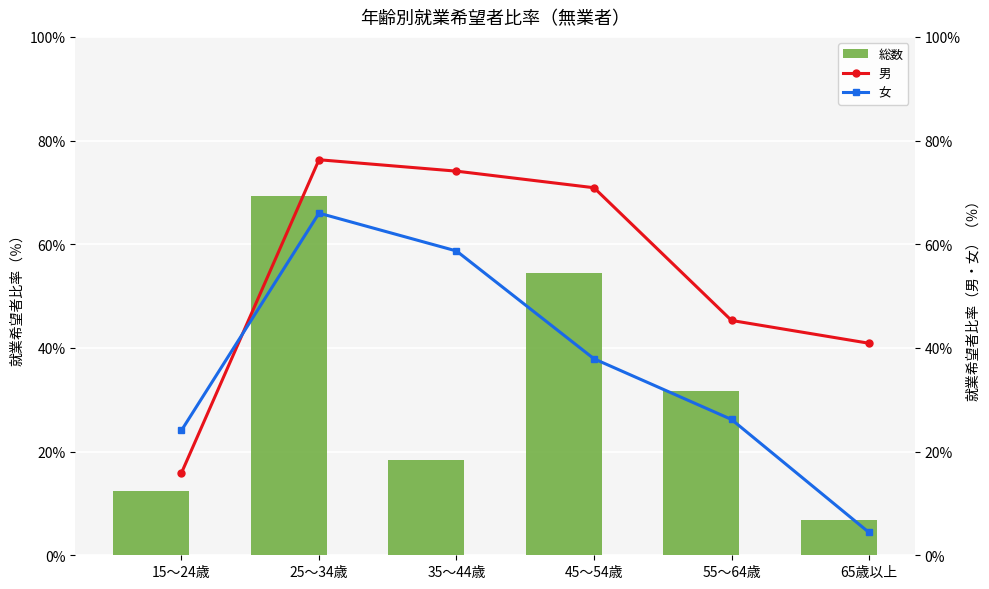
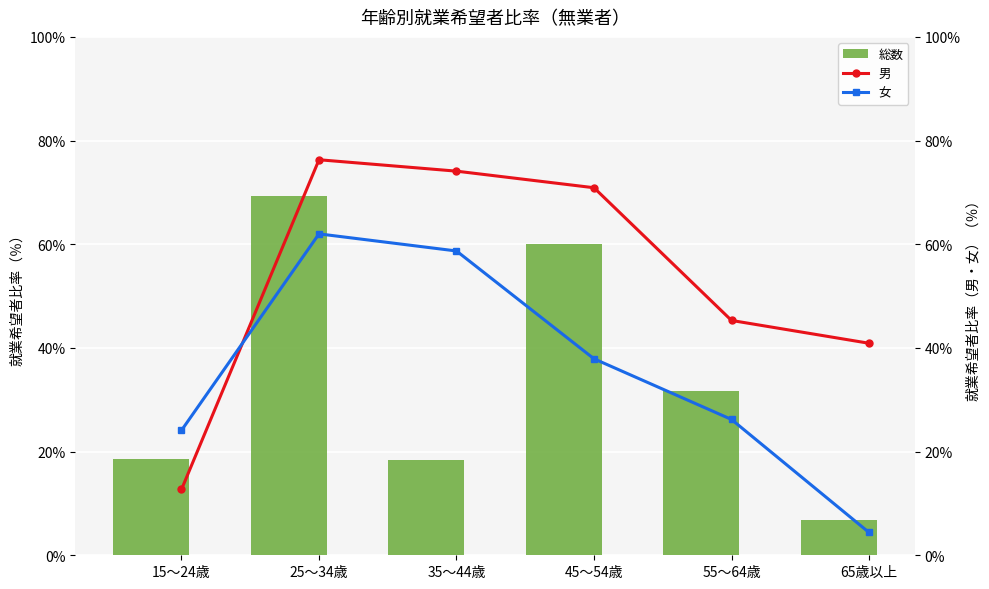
総数, 15～24歳: 12% -> 19%
総数, 45～54歳: 54% -> 60%
男, 15～24歳: 16% -> 13%
女, 25～34歳: 66% -> 62%
